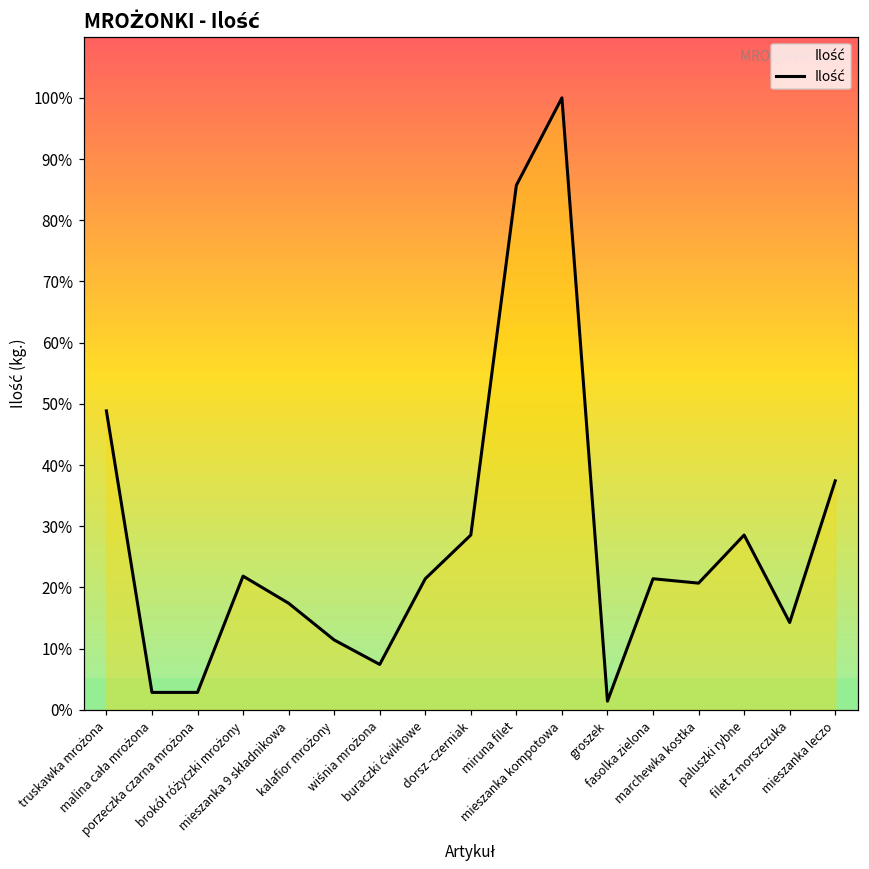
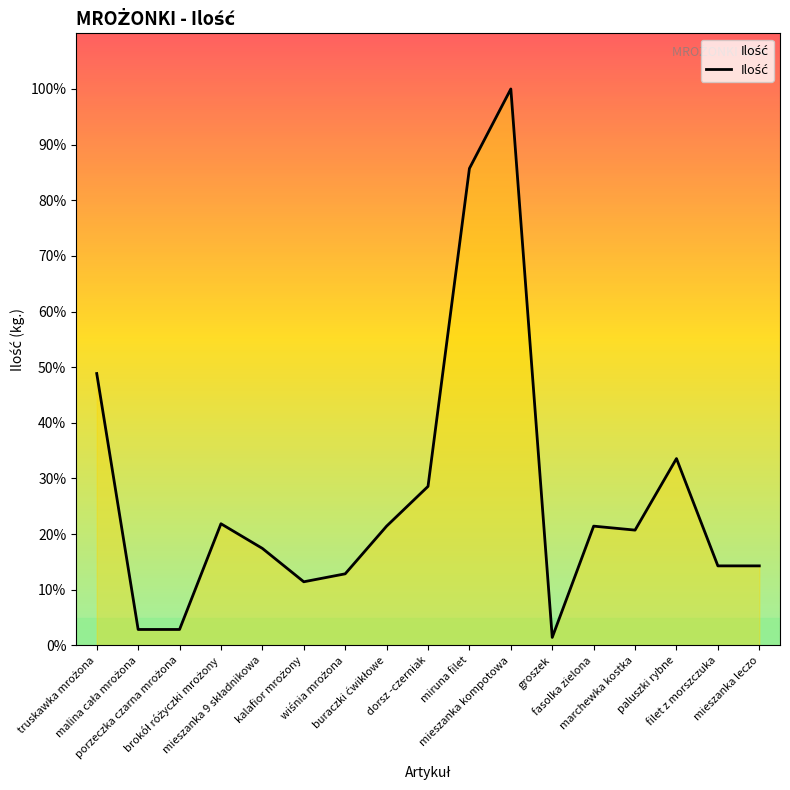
wiśnia mrożona: 7% -> 13%
paluszki rybne: 29% -> 34%
mieszanka leczo: 37% -> 14%
